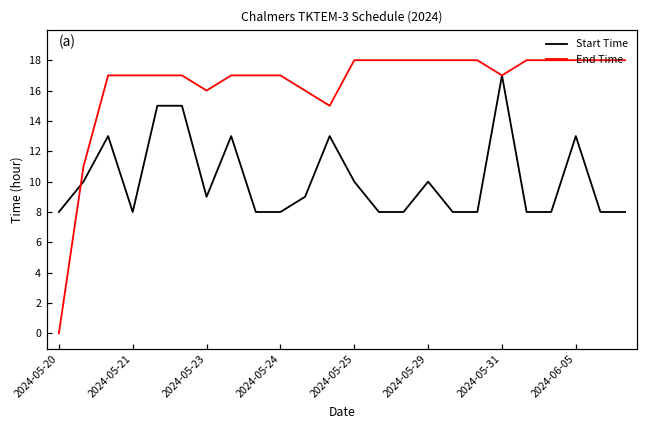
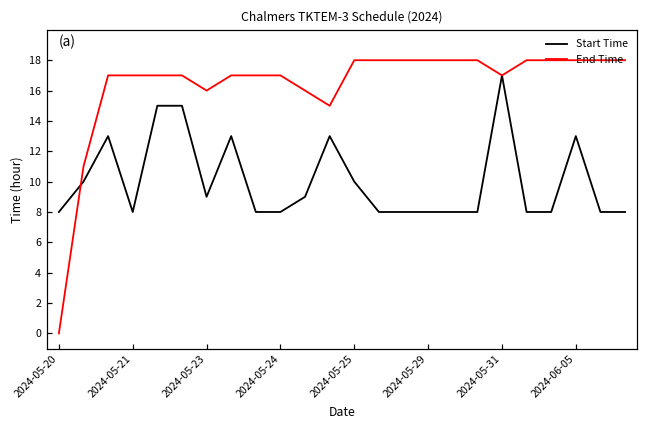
Start Time, 2024-05-29: 10 -> 8
